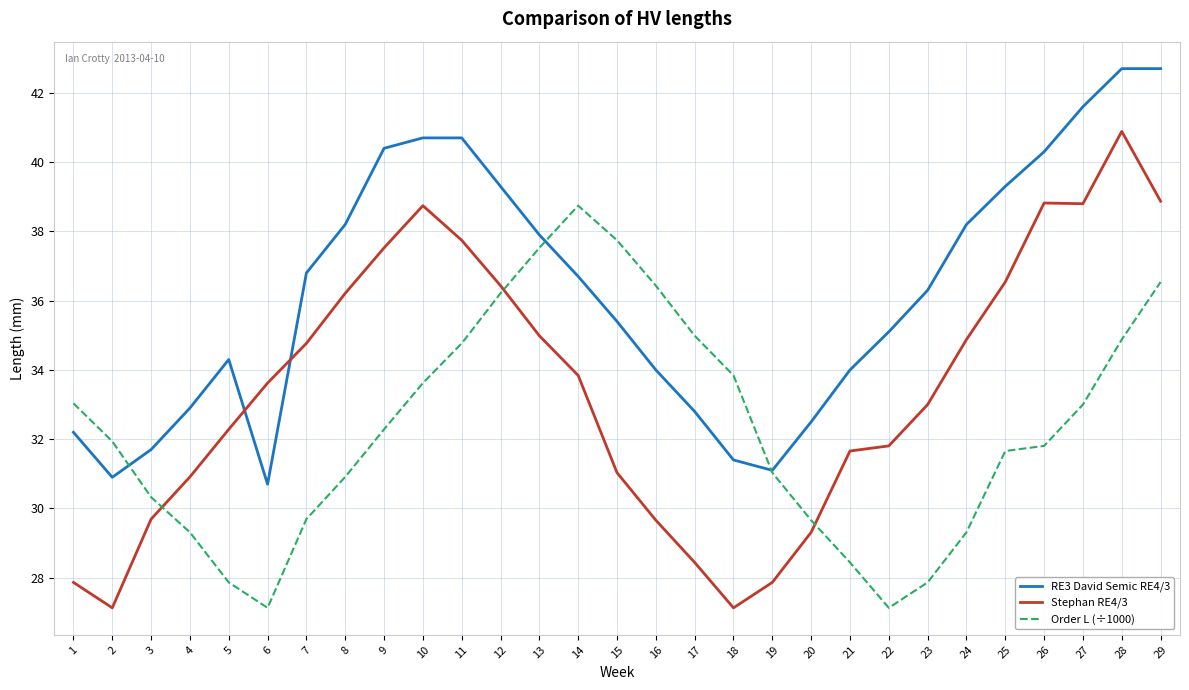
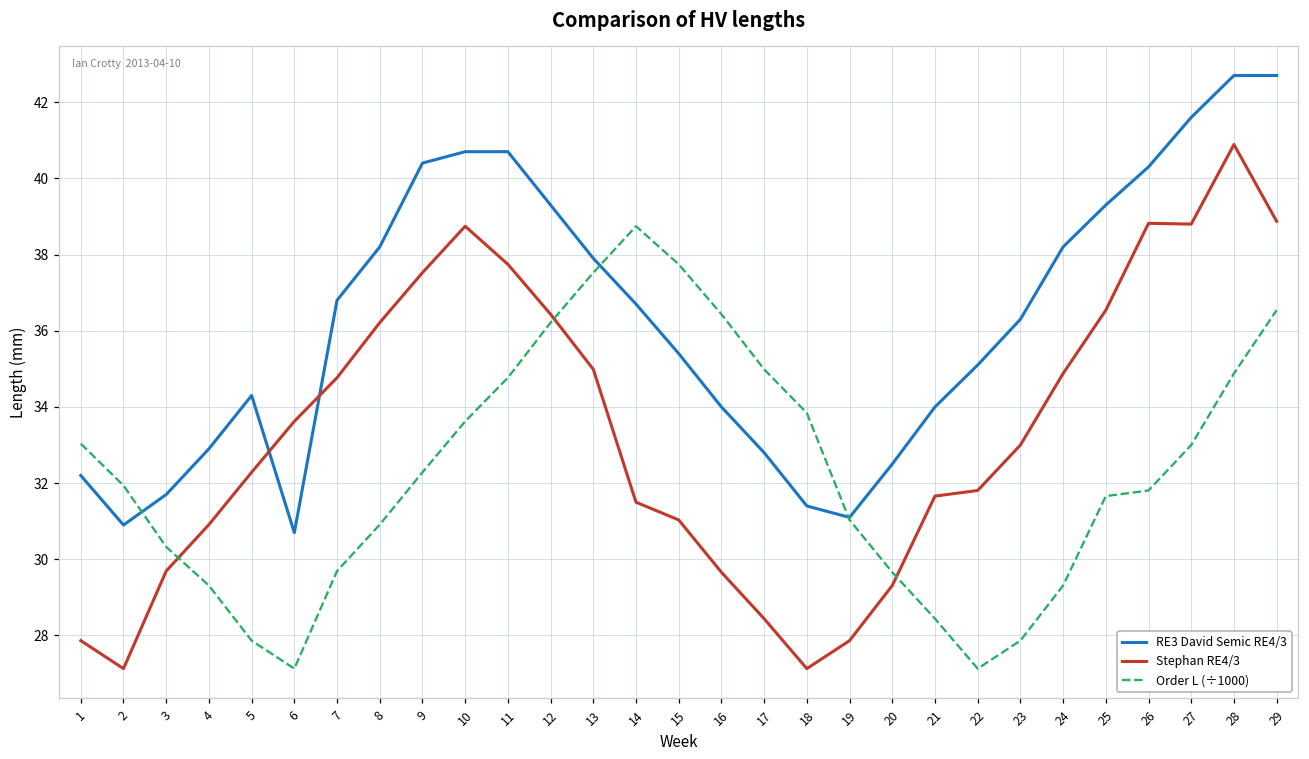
Stephan RE4/3, 14: 33.8 -> 31.5
